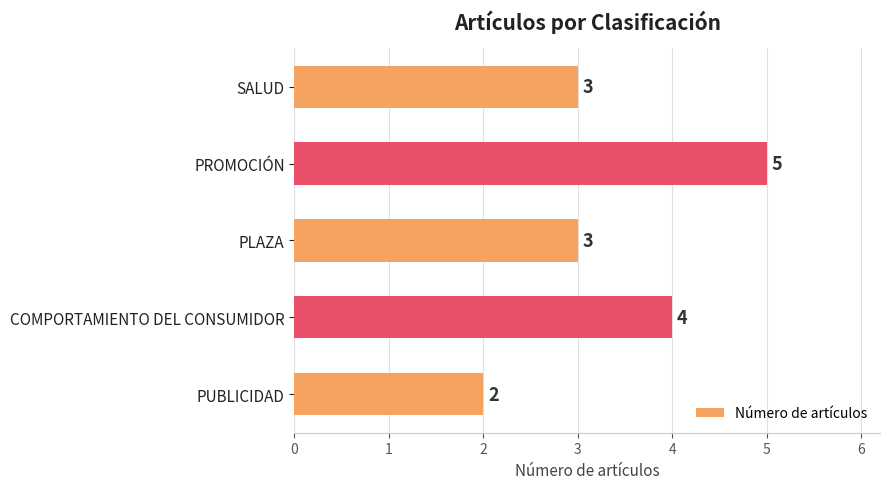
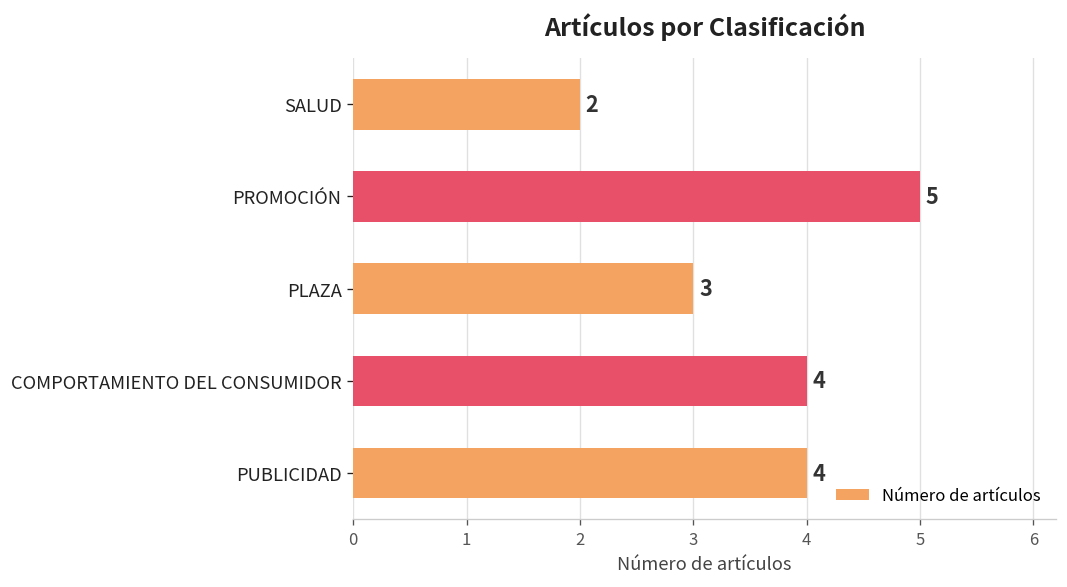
SALUD: 3 -> 2
PUBLICIDAD: 2 -> 4
